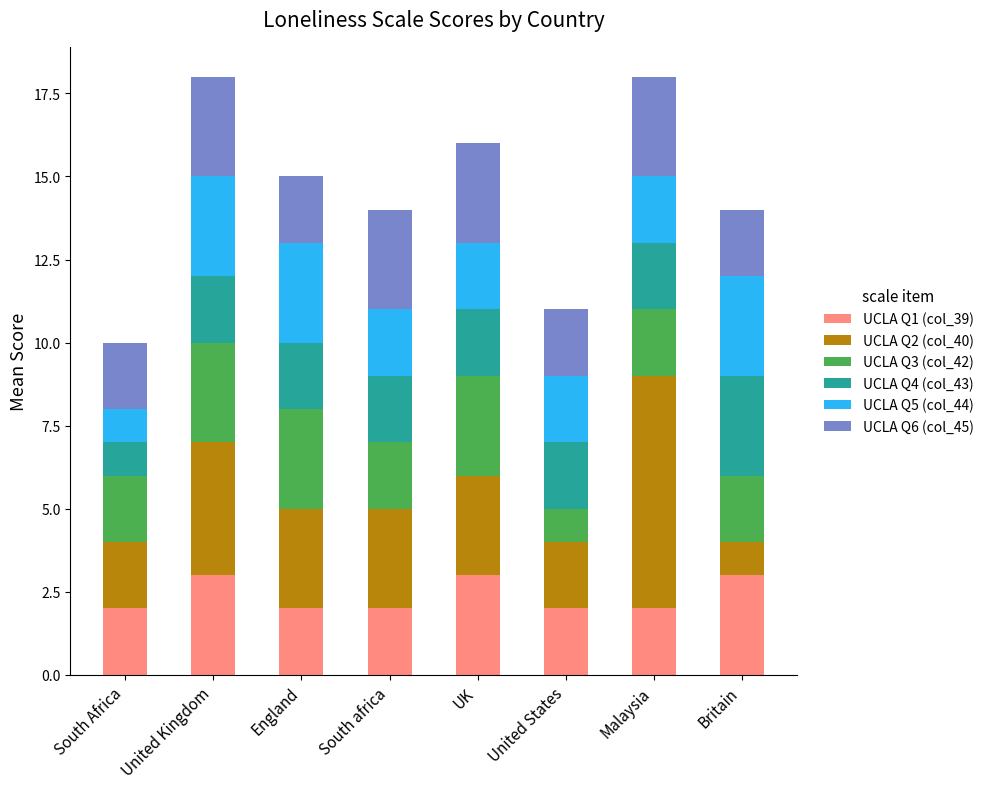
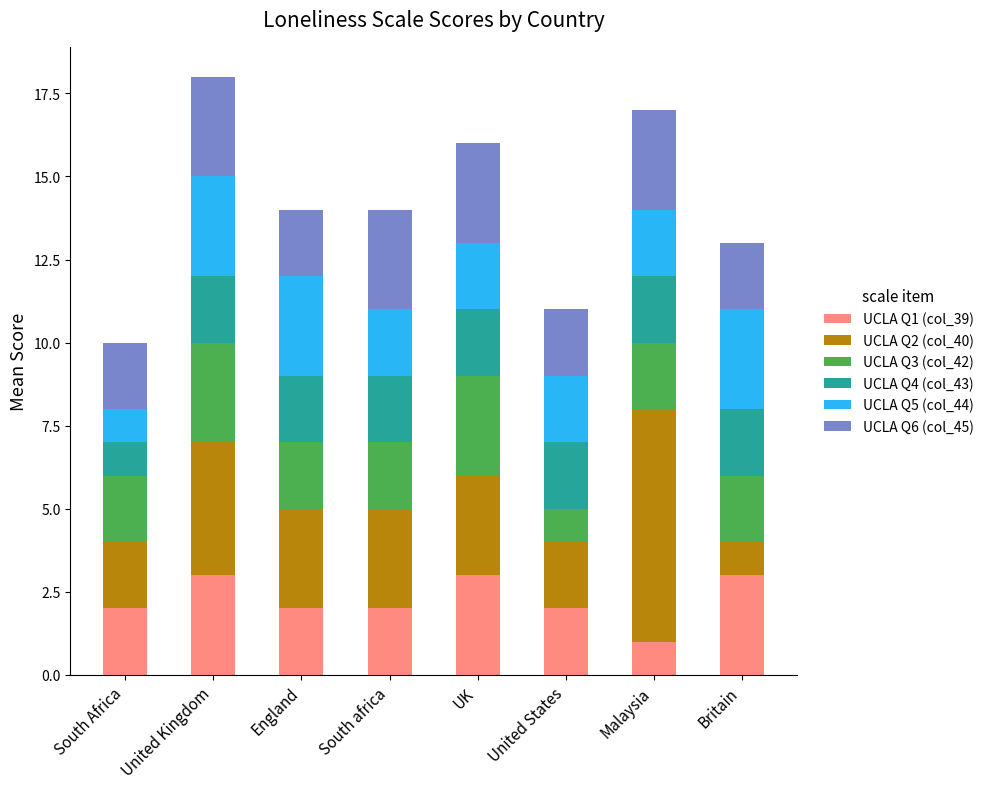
UCLA Q3 (col_42), England: 3 -> 2
UCLA Q1 (col_39), Malaysia: 2 -> 1
UCLA Q4 (col_43), Britain: 3 -> 2
